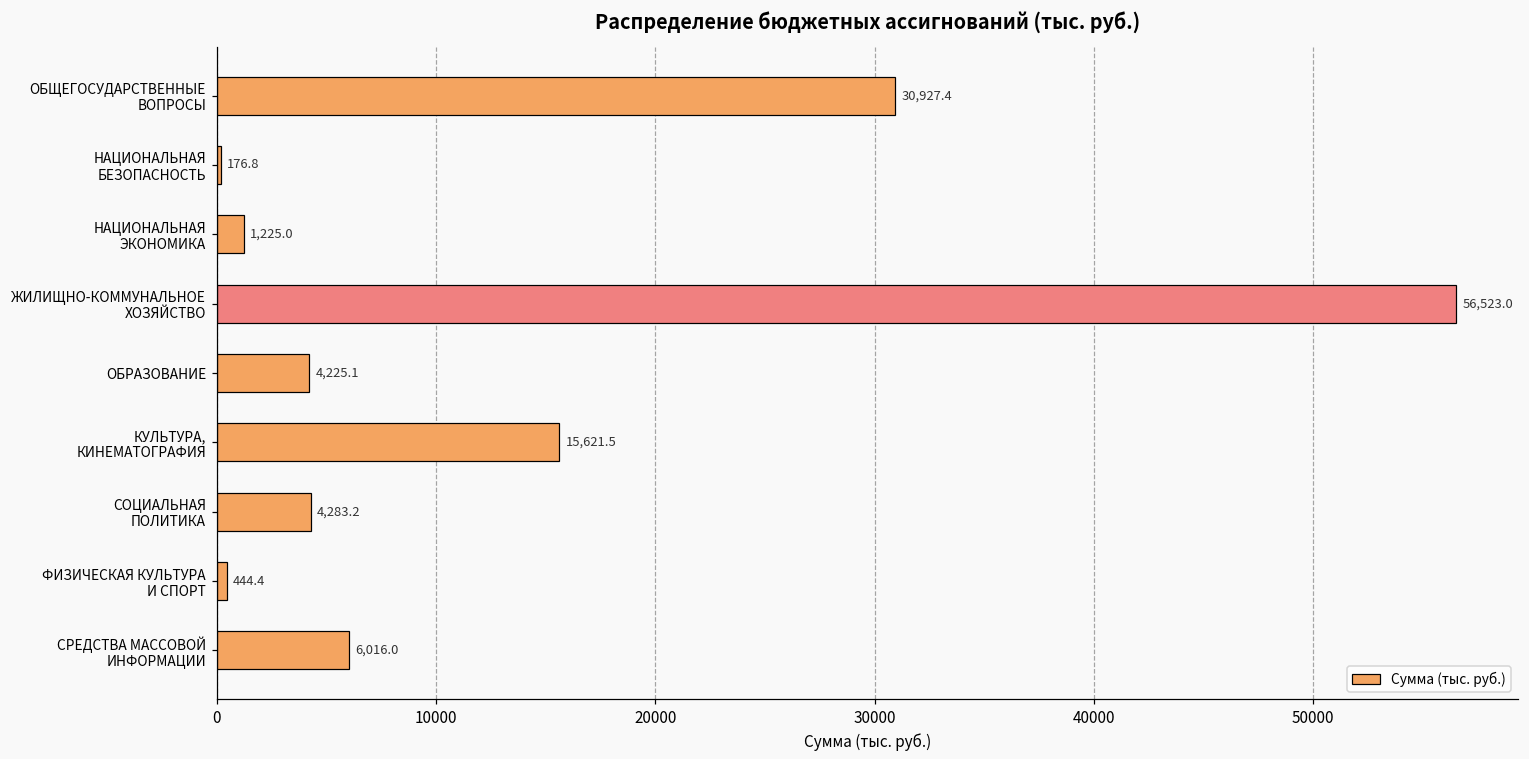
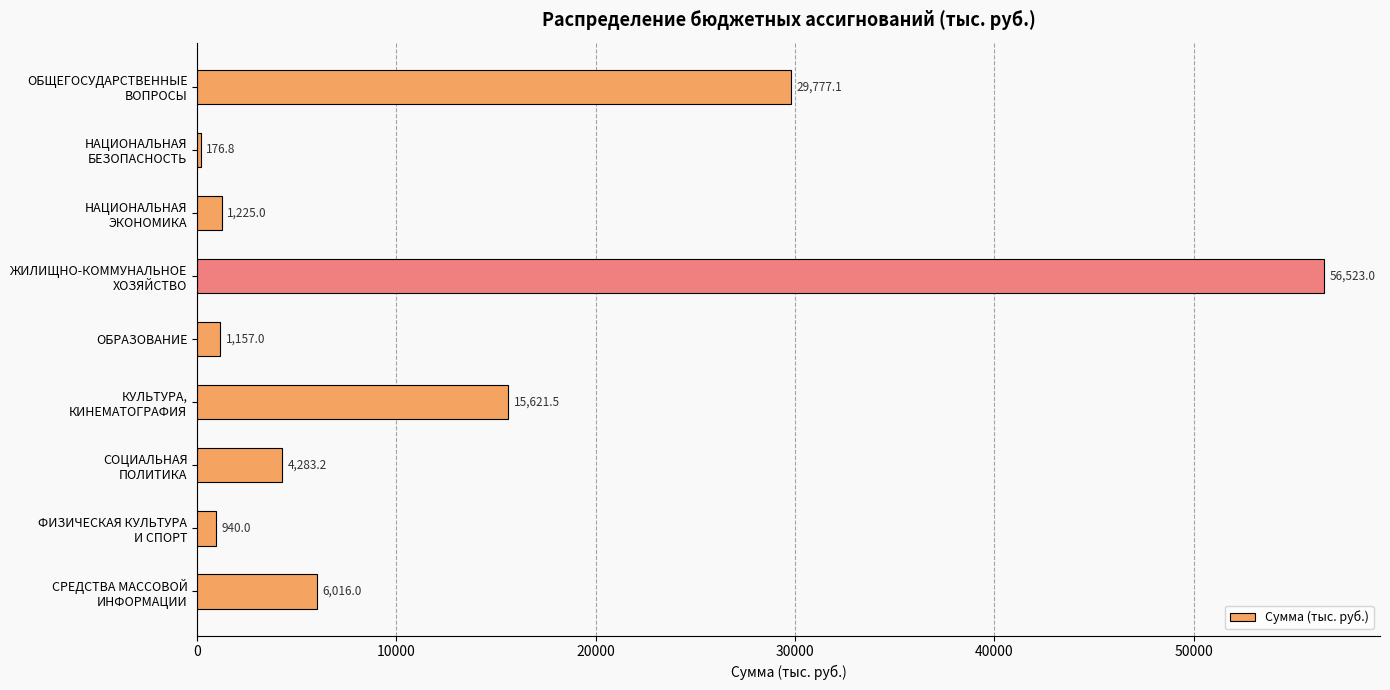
ОБЩЕГОСУДАРСТВЕННЫЕ ВОПРОСЫ: 30,927.4 -> 29,777.1
ОБРАЗОВАНИЕ: 4,225.1 -> 1,157.0
ФИЗИЧЕСКАЯ КУЛЬТУРА И СПОРТ: 444.4 -> 940.0
